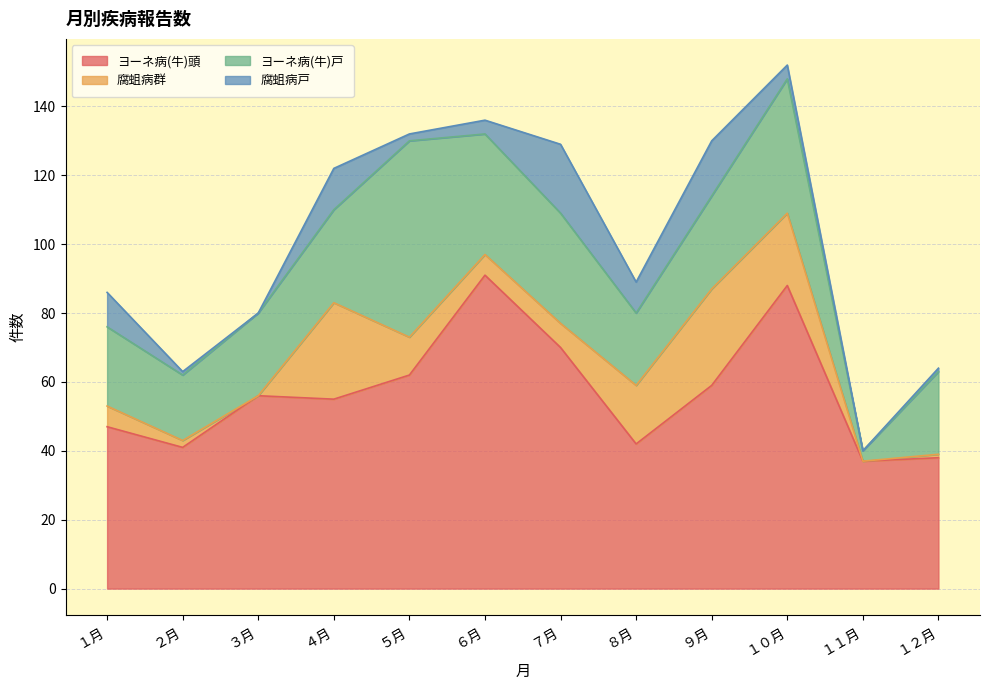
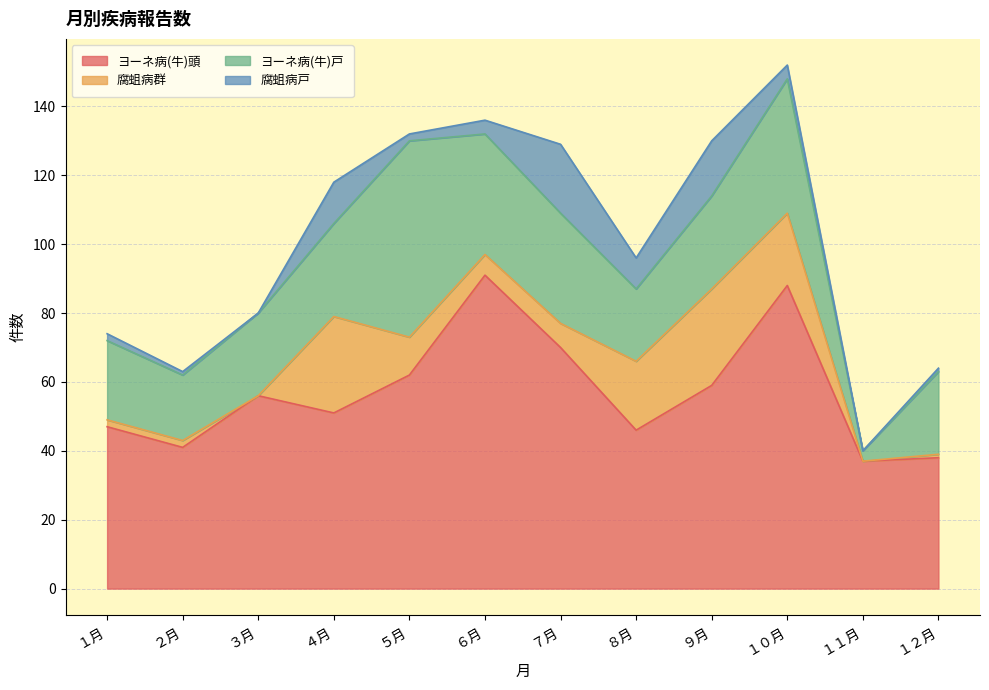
腐蛆病群, １月: 6 -> 2
腐蛆病戸, １月: 10 -> 2
ヨーネ病(牛)頭, ４月: 55 -> 51
ヨーネ病(牛)頭, ８月: 42 -> 46
腐蛆病群, ８月: 17 -> 20
